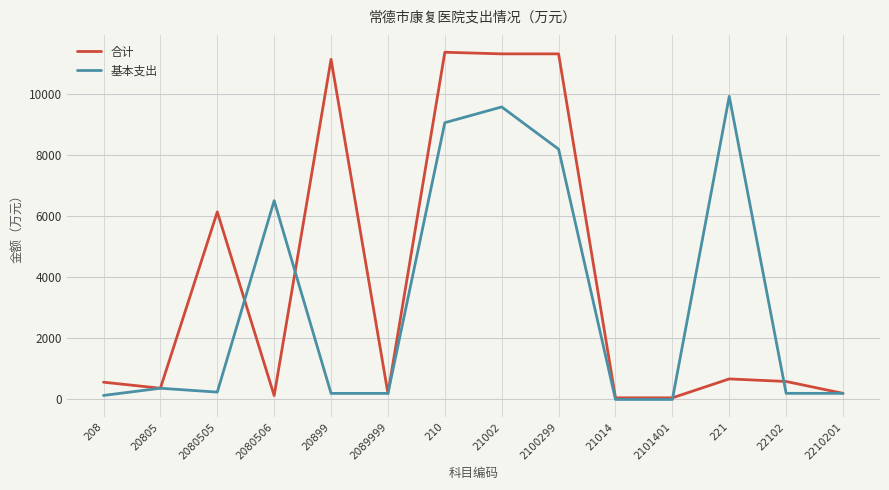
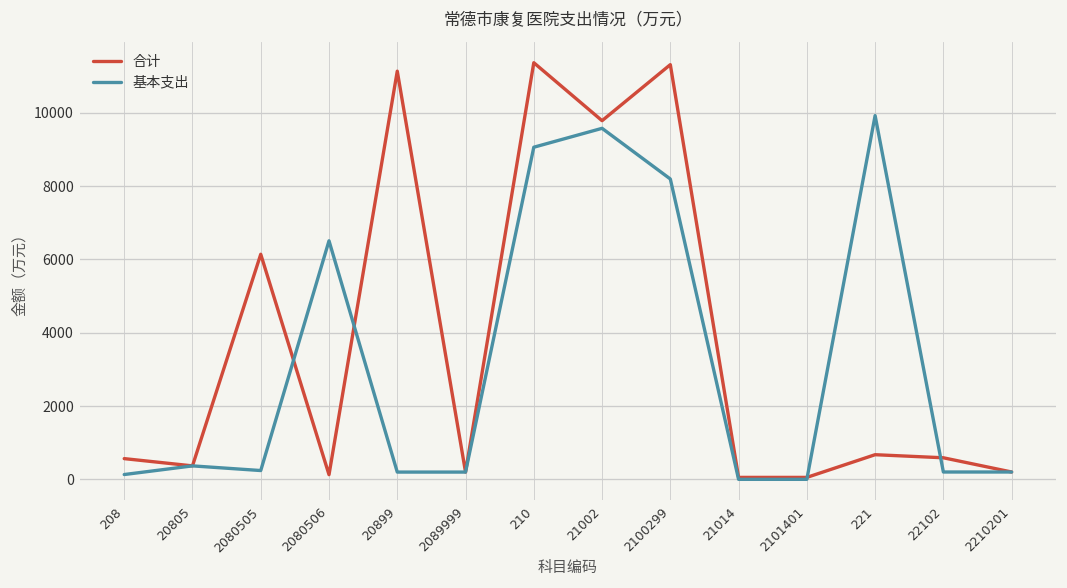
合计, 21002: 11300 -> 9800
